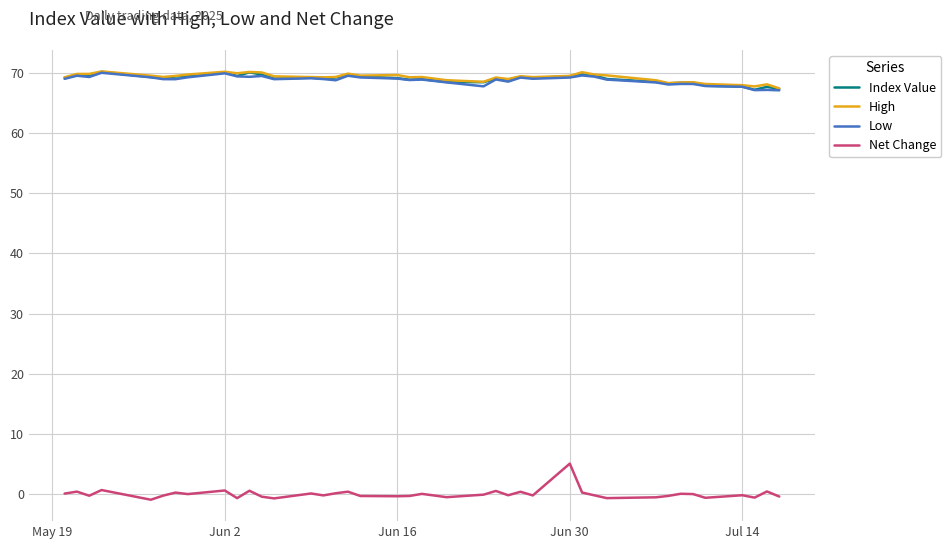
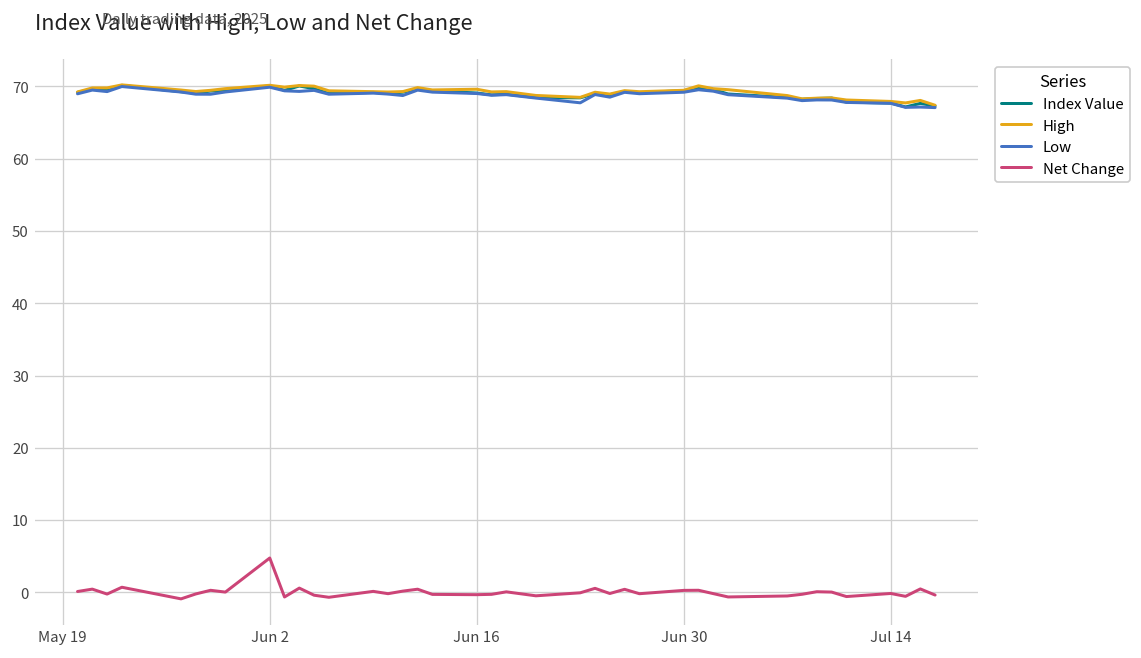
Net Change, Jun 2: 1 -> 5
Net Change, Jun 30: 5 -> 0
